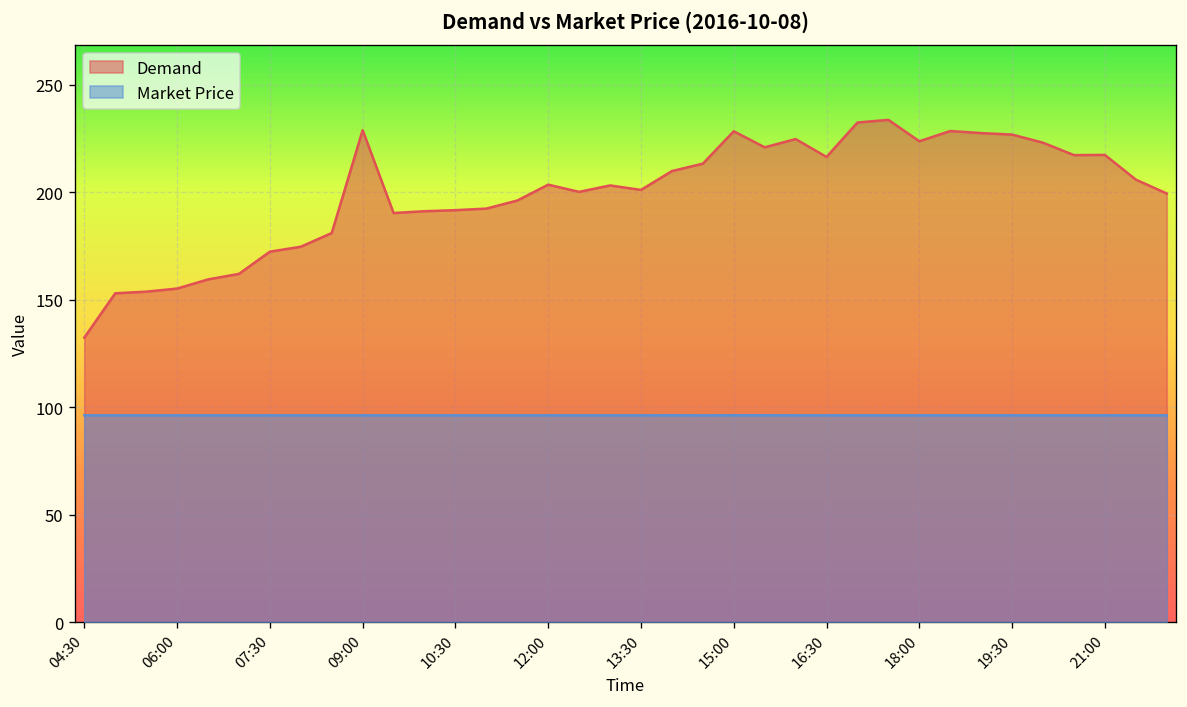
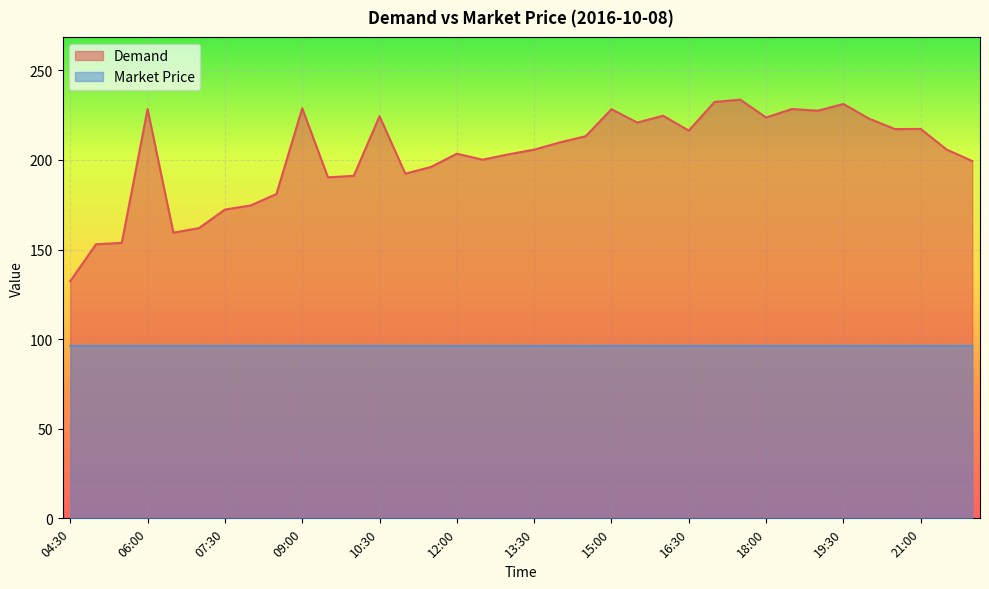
Demand, 06:00: 155 -> 228
Demand, 10:30: 192 -> 224
Demand, 13:30: 201 -> 206
Demand, 19:30: 227 -> 231
